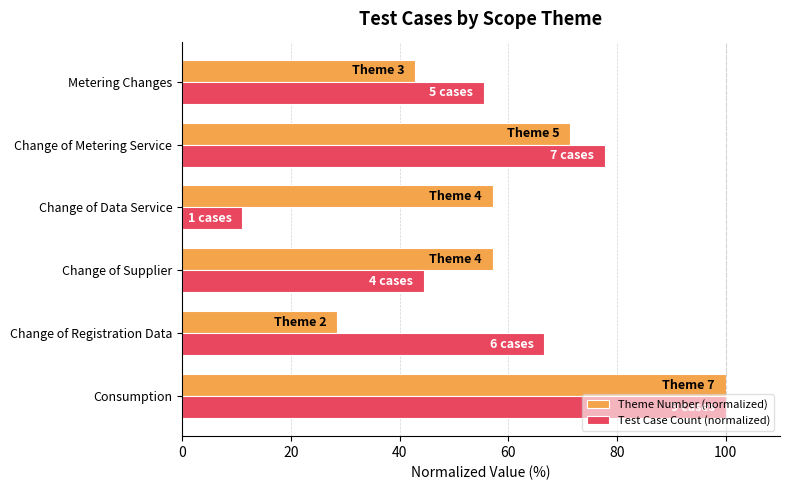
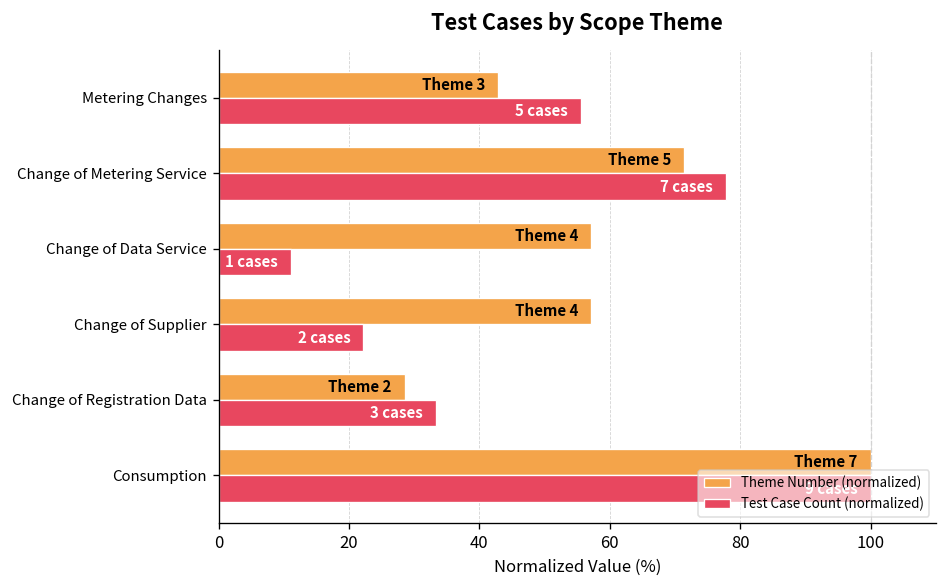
Test Case Count (normalized), Change of Supplier: 4 -> 2
Test Case Count (normalized), Change of Registration Data: 6 -> 3
